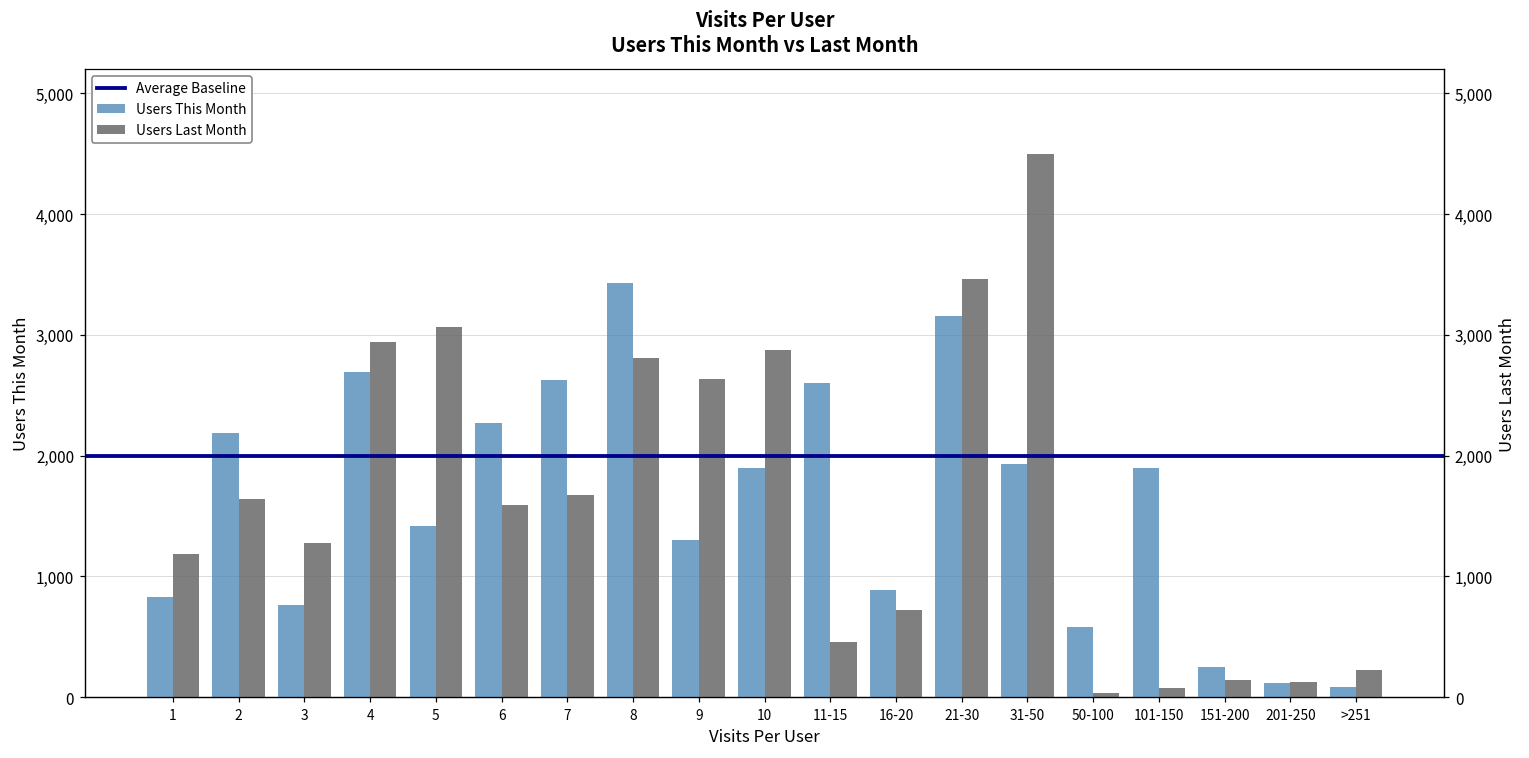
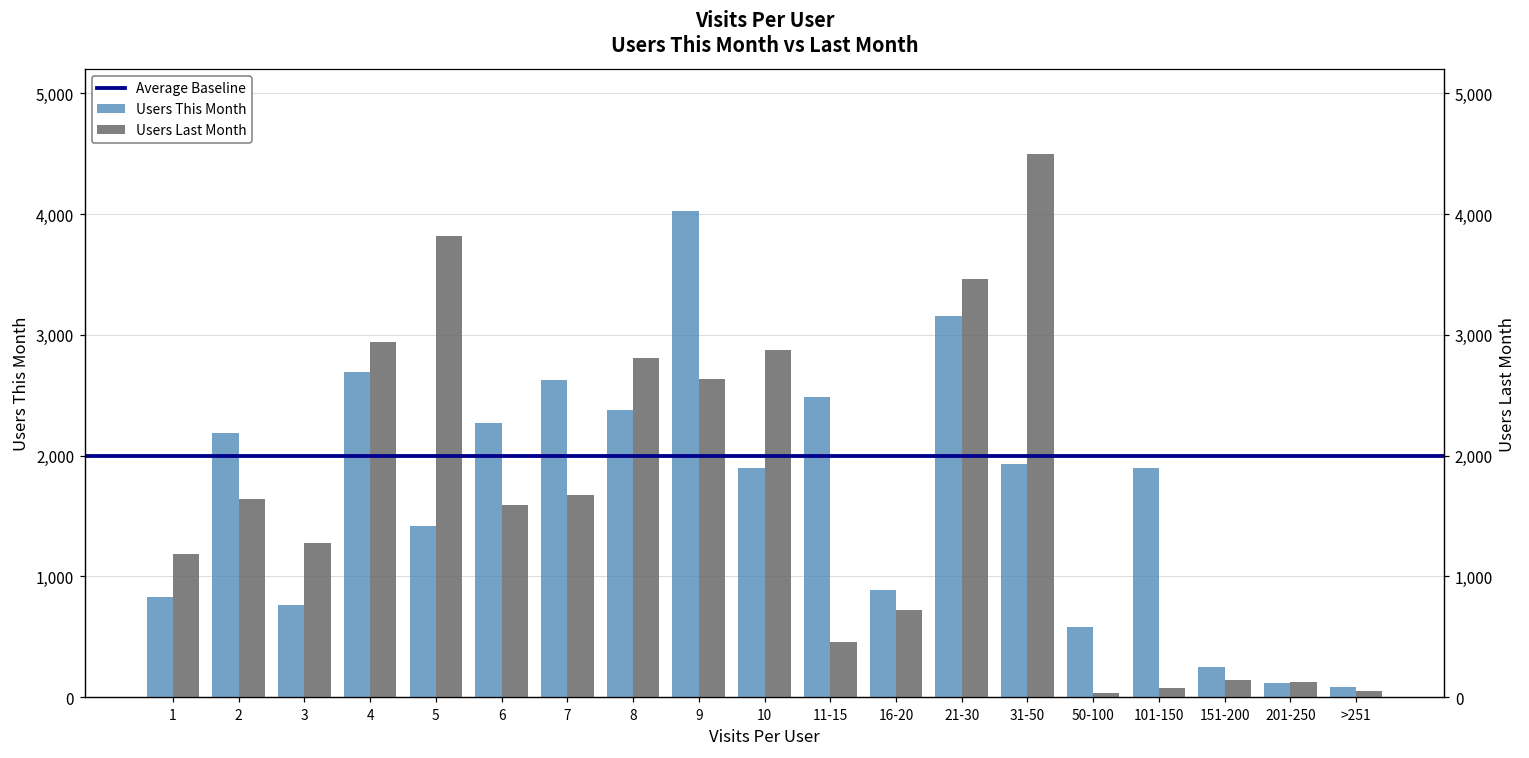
Users Last Month, 5: 3,070 -> 3,820
Users This Month, 8: 3,430 -> 2,370
Users This Month, 9: 1,300 -> 4,020
Users This Month, 11-15: 2,600 -> 2,480
Users Last Month, >251: 220 -> 50
